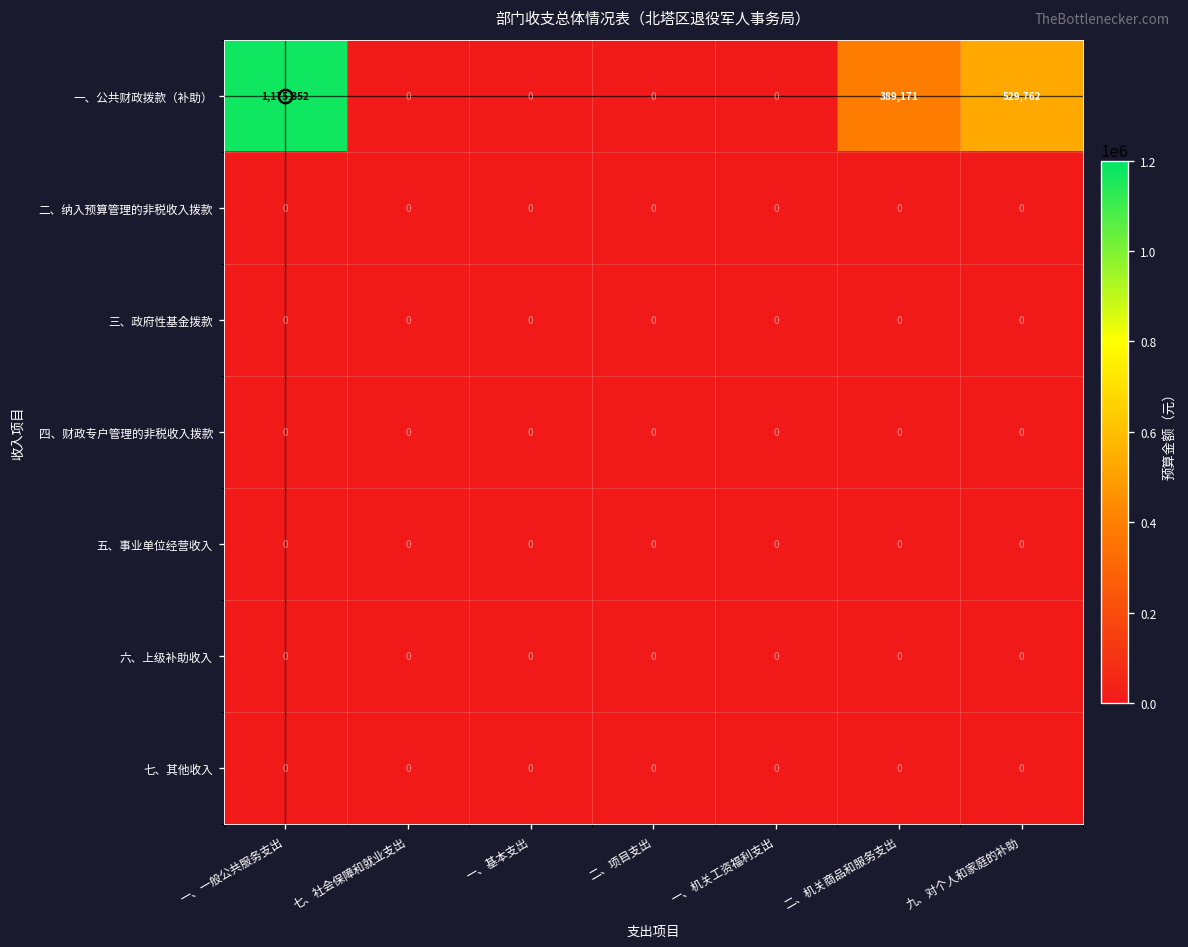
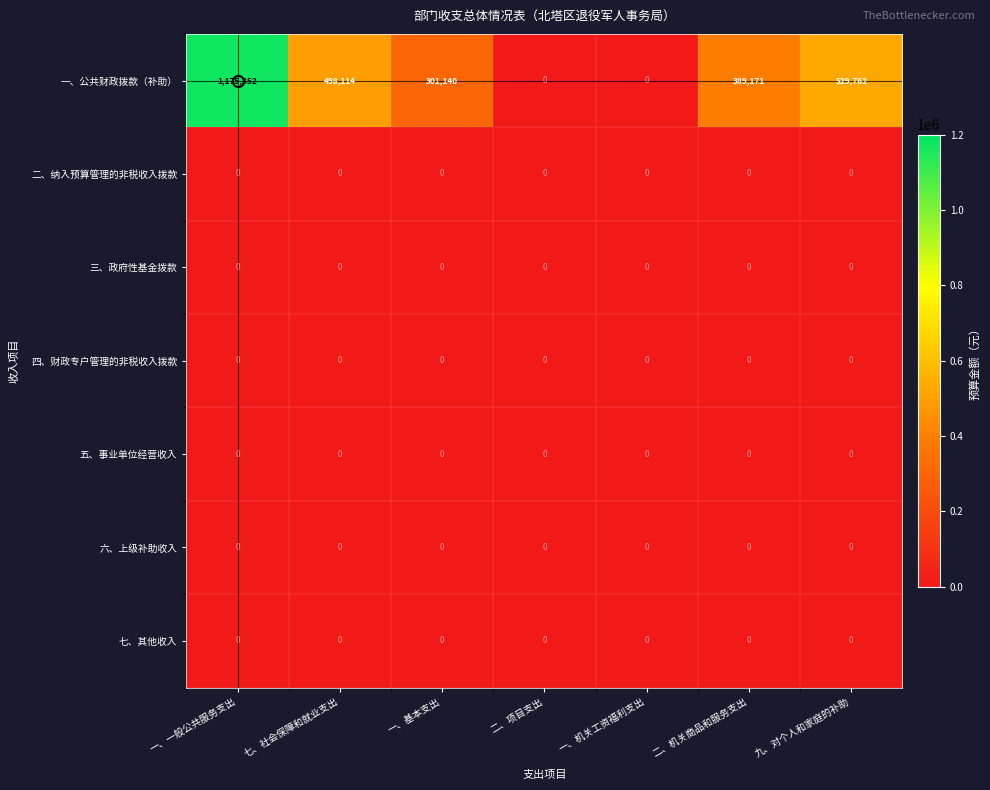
一、公共财政拨款（补助）, 七、社会保障和就业支出: 0 -> 498,114
一、公共财政拨款（补助）, 一、基本支出: 0 -> 301,140
